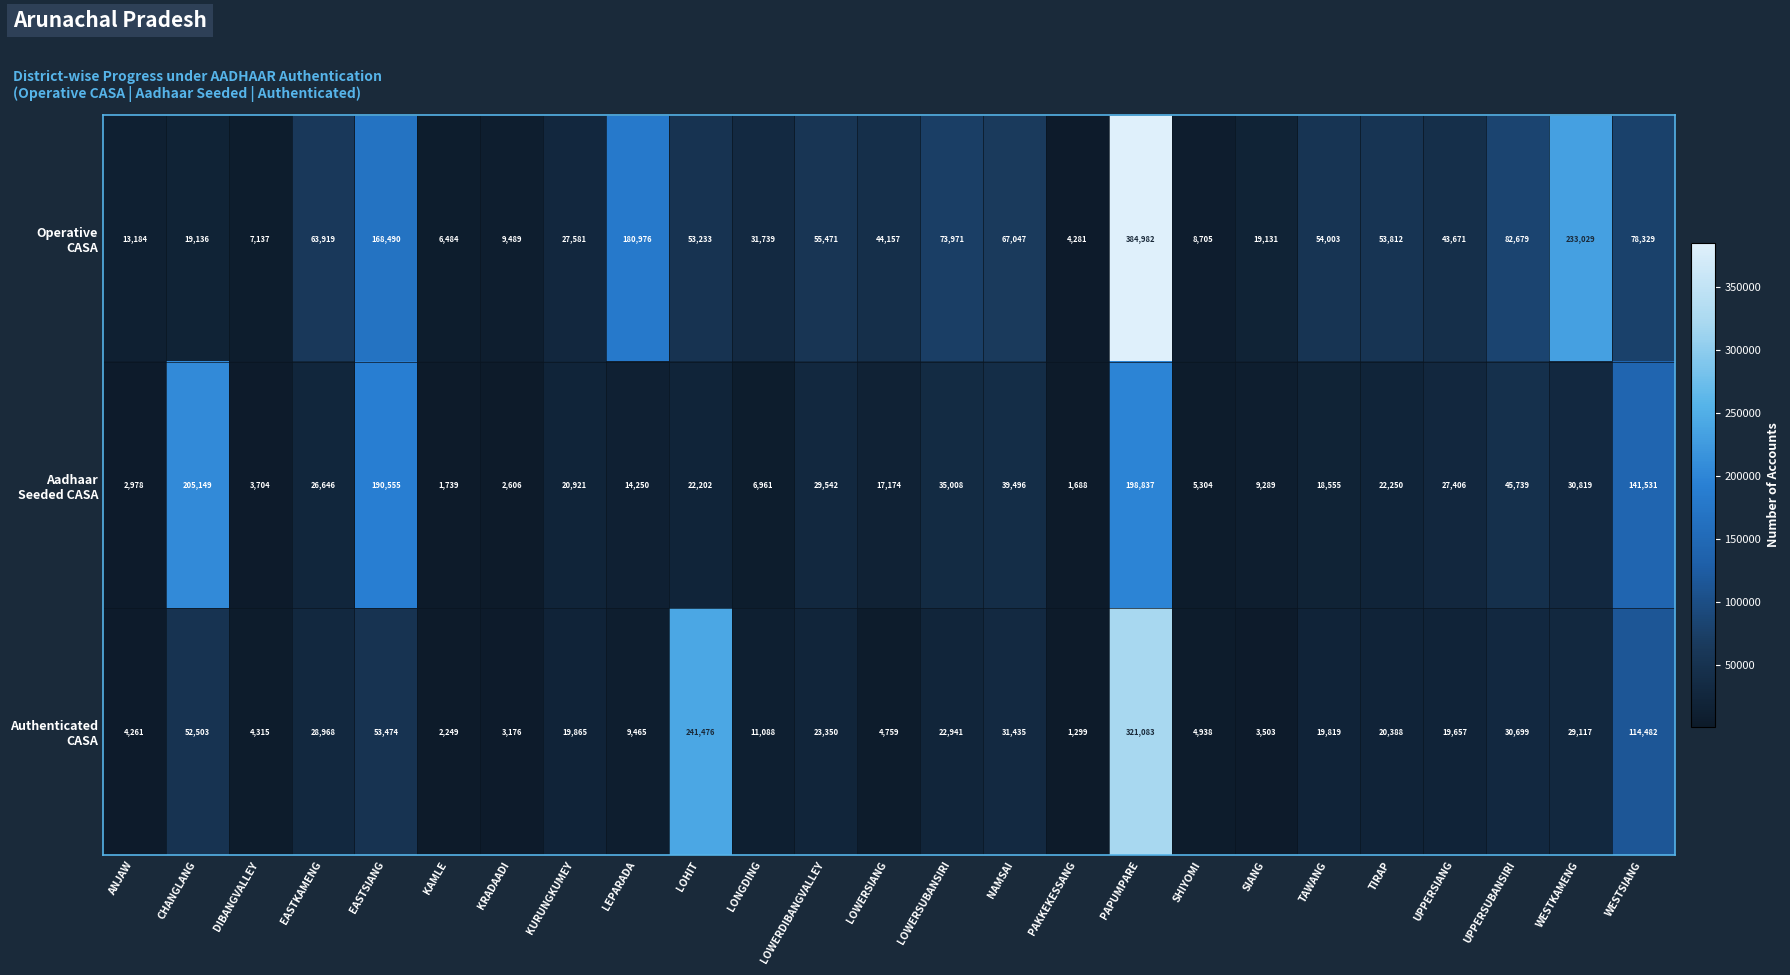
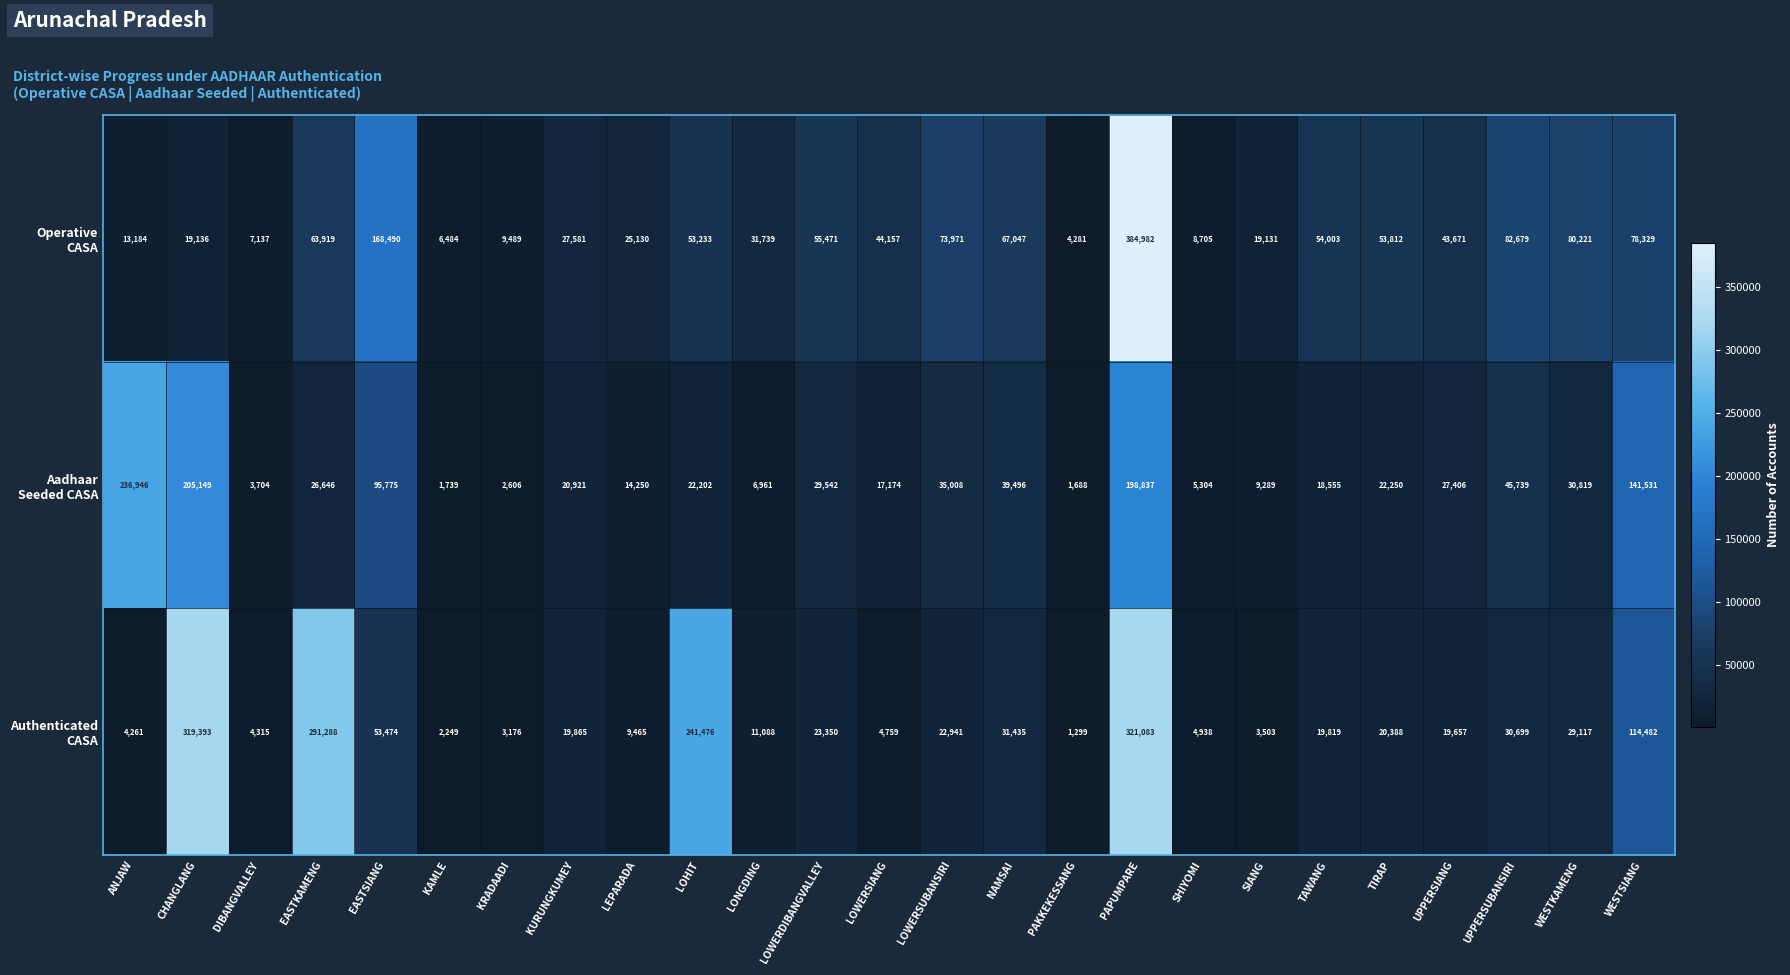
Operative CASA, LEPARADA: 180,976 -> 25,130
Operative CASA, WESTKAMENG: 233,029 -> 80,221
Aadhaar Seeded CASA, ANJAW: 2,978 -> 236,946
Aadhaar Seeded CASA, EASTSIANG: 190,555 -> 95,775
Authenticated CASA, CHANGLANG: 52,503 -> 319,393
Authenticated CASA, EASTKAMENG: 28,968 -> 291,288
